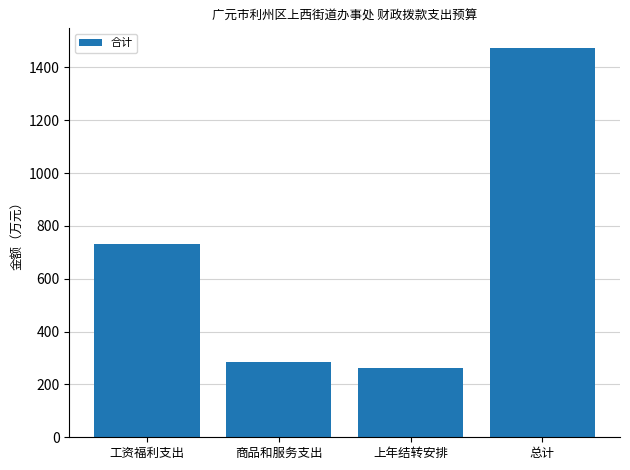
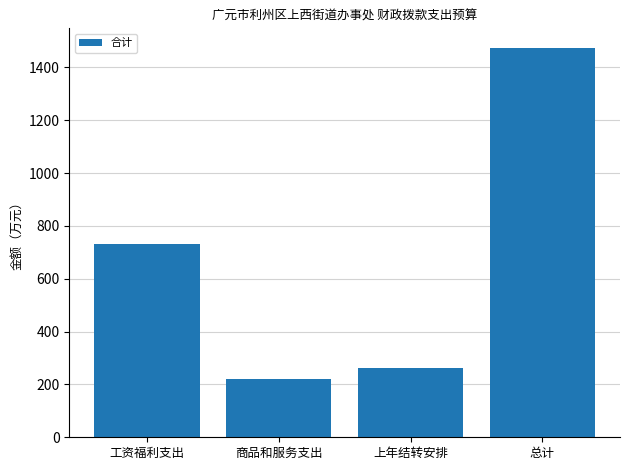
商品和服务支出: 290 -> 220
